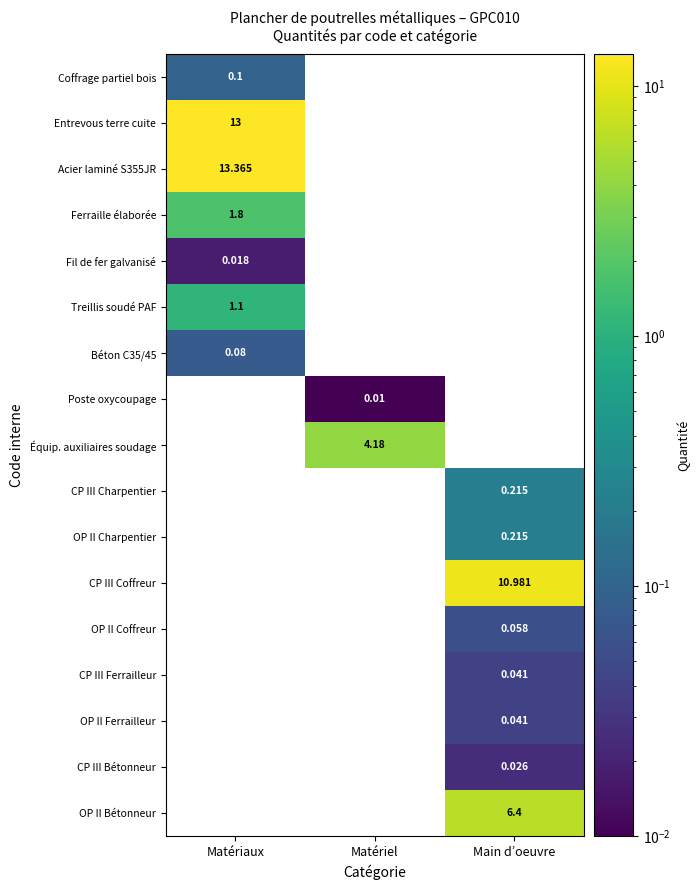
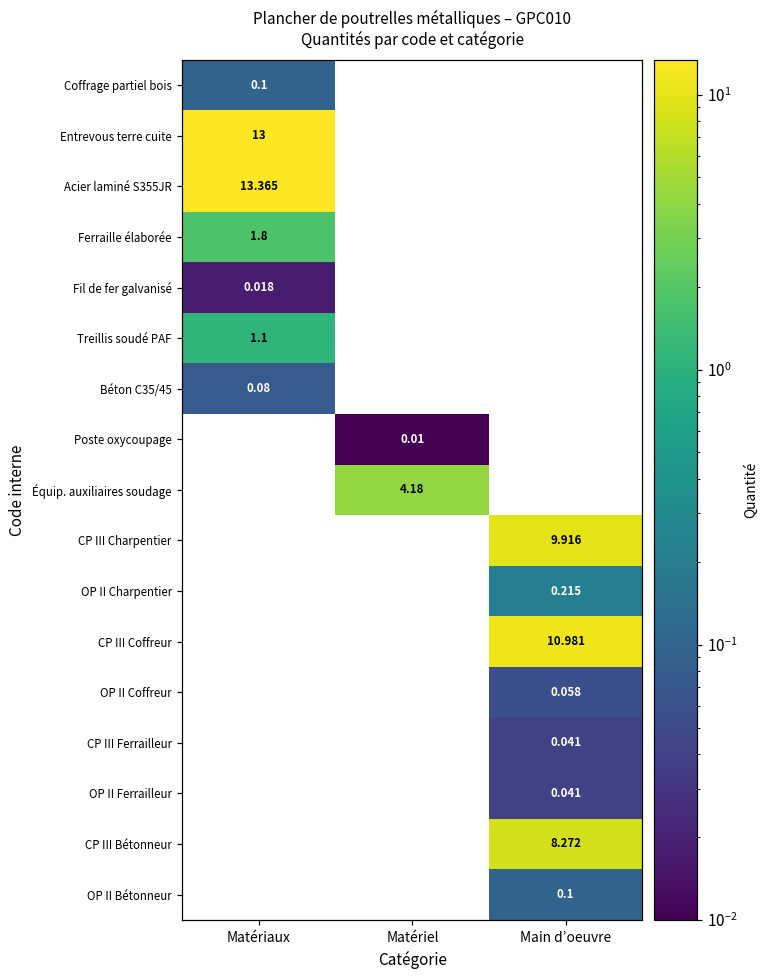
CP III Charpentier, Main d’oeuvre: 0.215 -> 9.916
CP III Bétonneur, Main d’oeuvre: 0.026 -> 8.272
OP II Bétonneur, Main d’oeuvre: 6.4 -> 0.1
